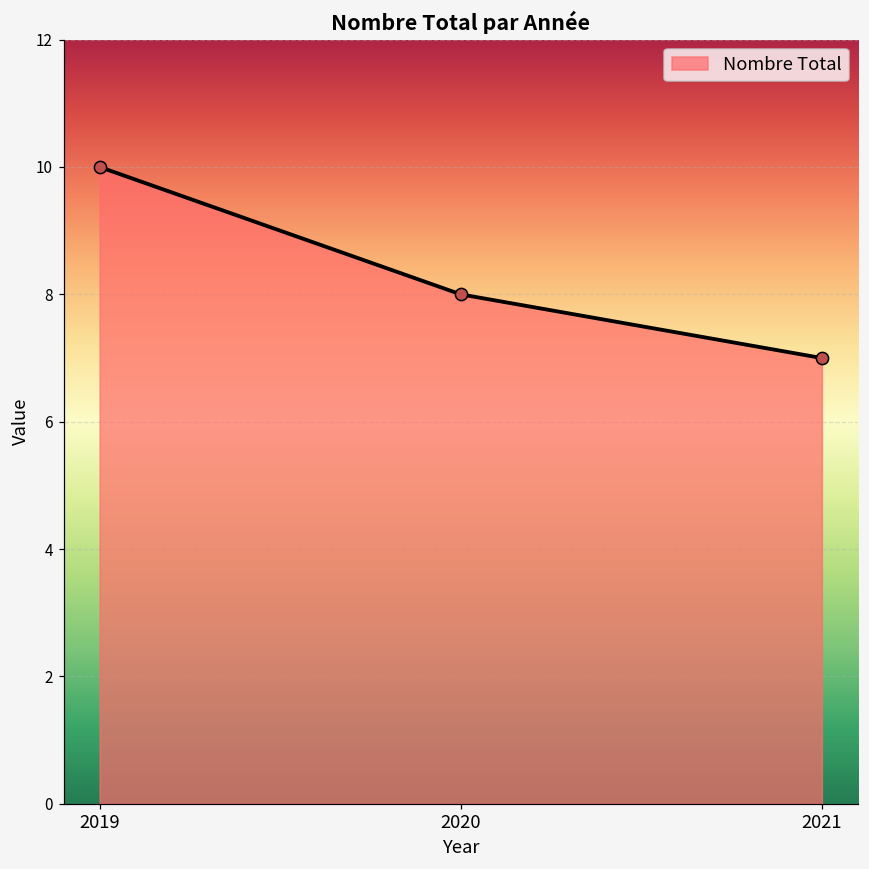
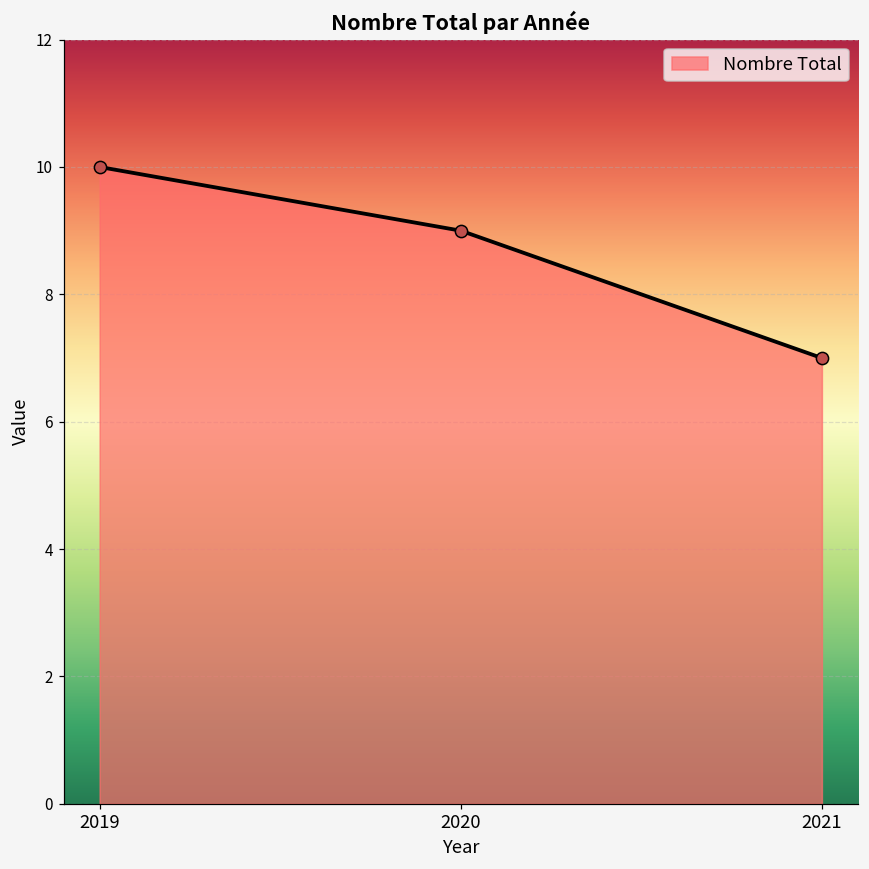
2020: 8 -> 9
